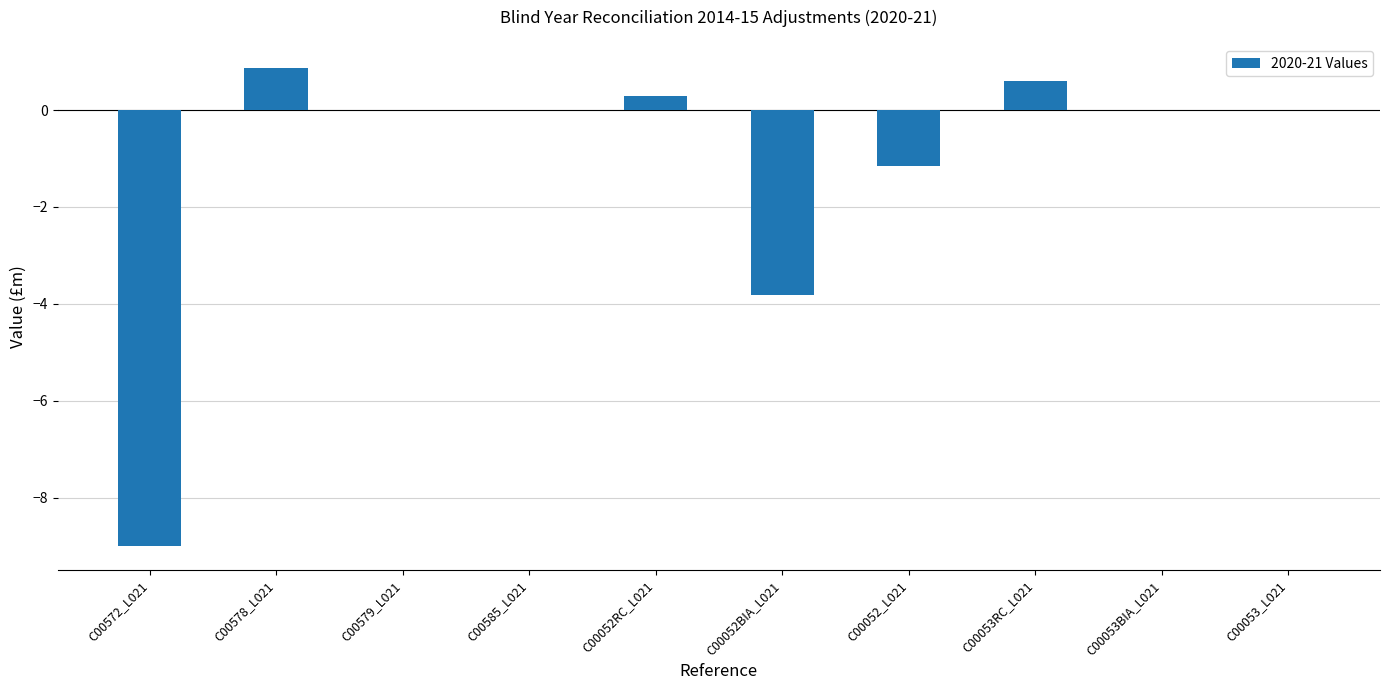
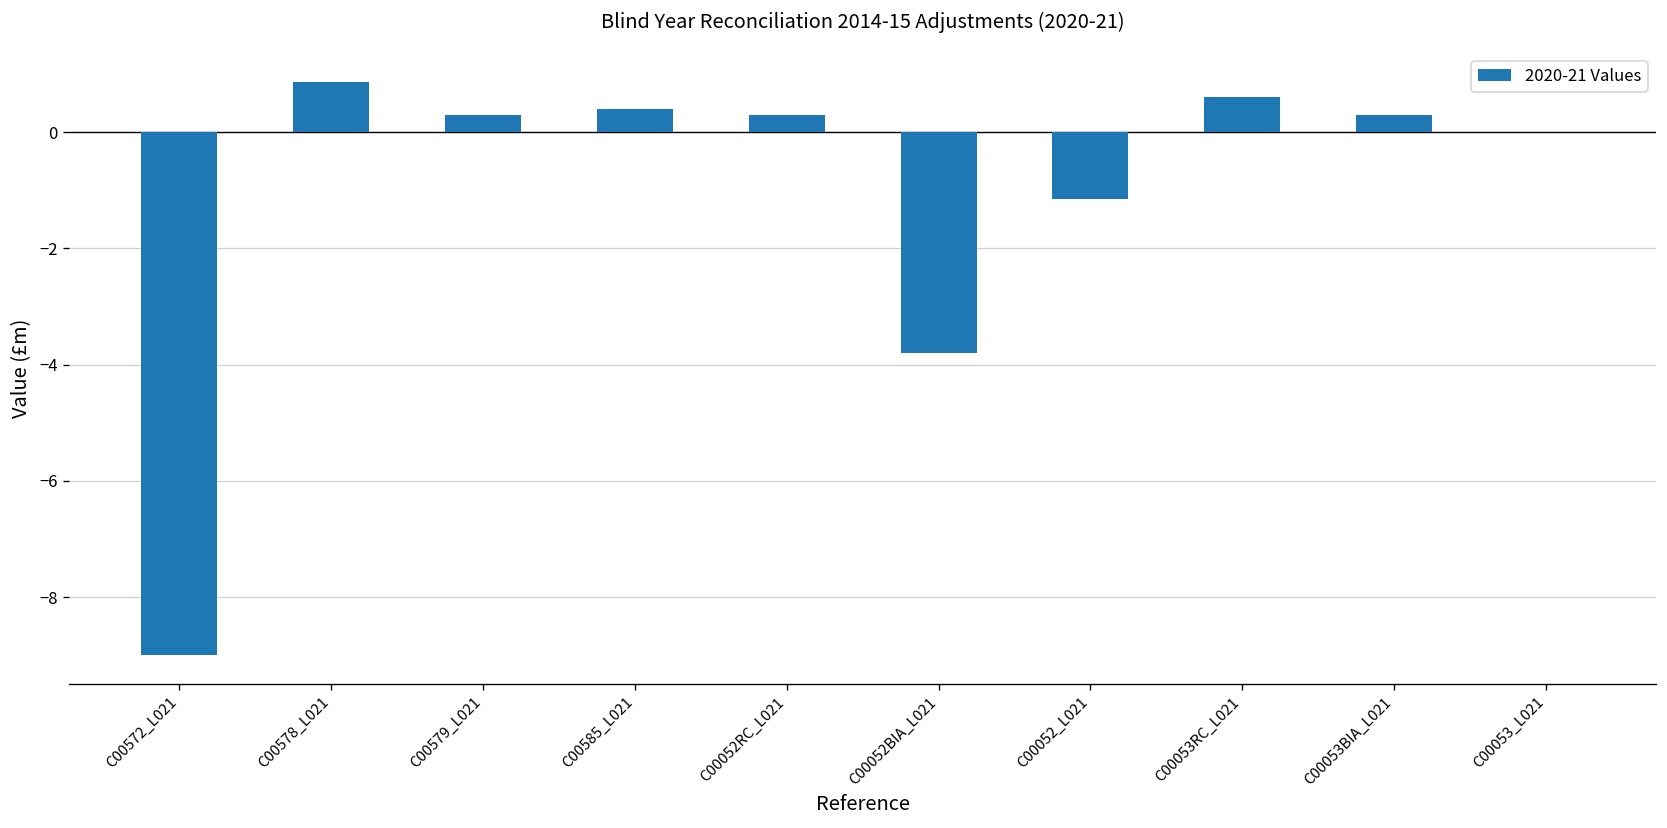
C00579_L021: 0.0 -> 0.3
C00585_L021: 0.0 -> 0.4
C00053BIA_L021: 0.0 -> 0.3
